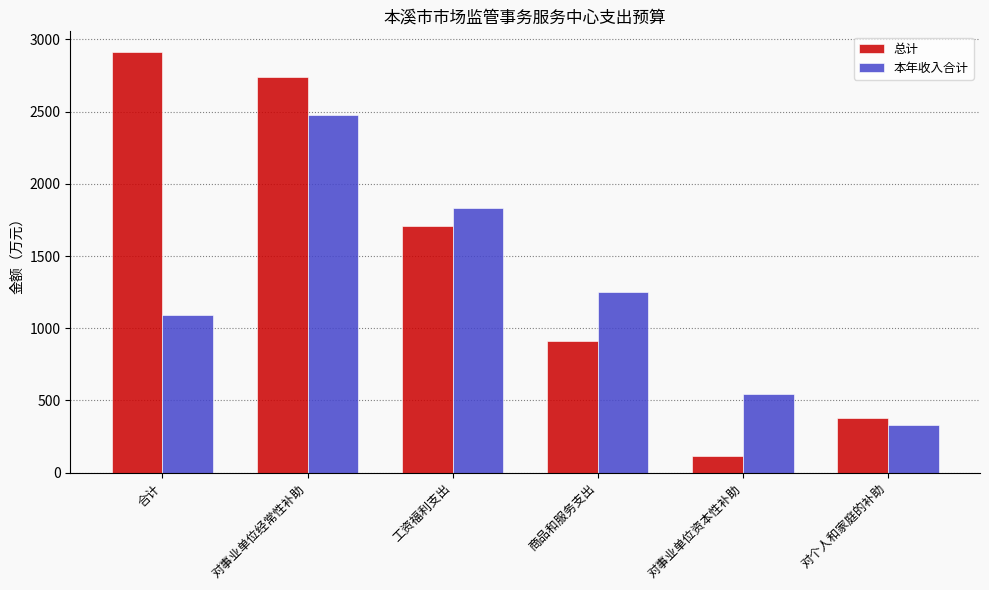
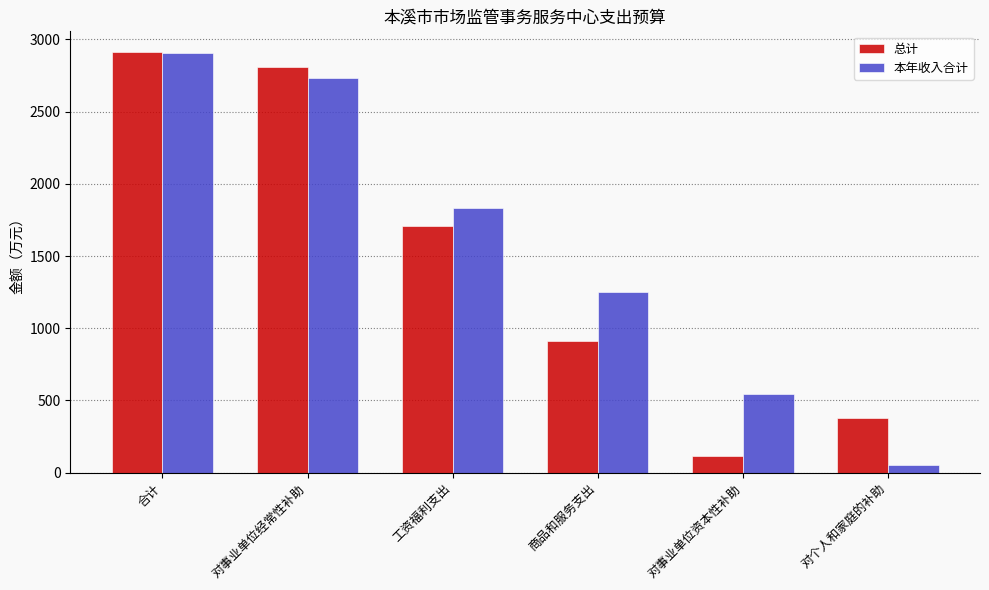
本年收入合计, 合计: 1090 -> 2910
总计, 对事业单位经常性补助: 2740 -> 2810
本年收入合计, 对事业单位经常性补助: 2470 -> 2740
本年收入合计, 对个人和家庭的补助: 330 -> 50
